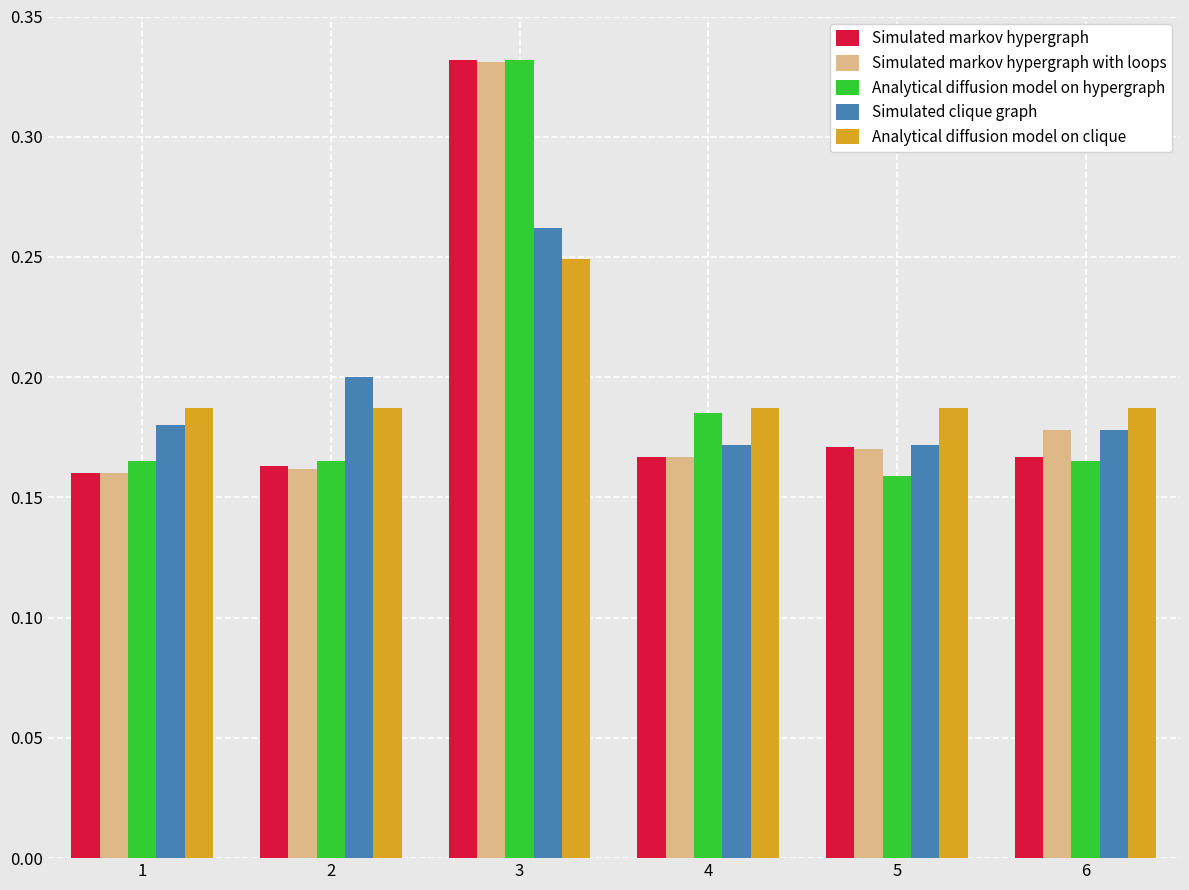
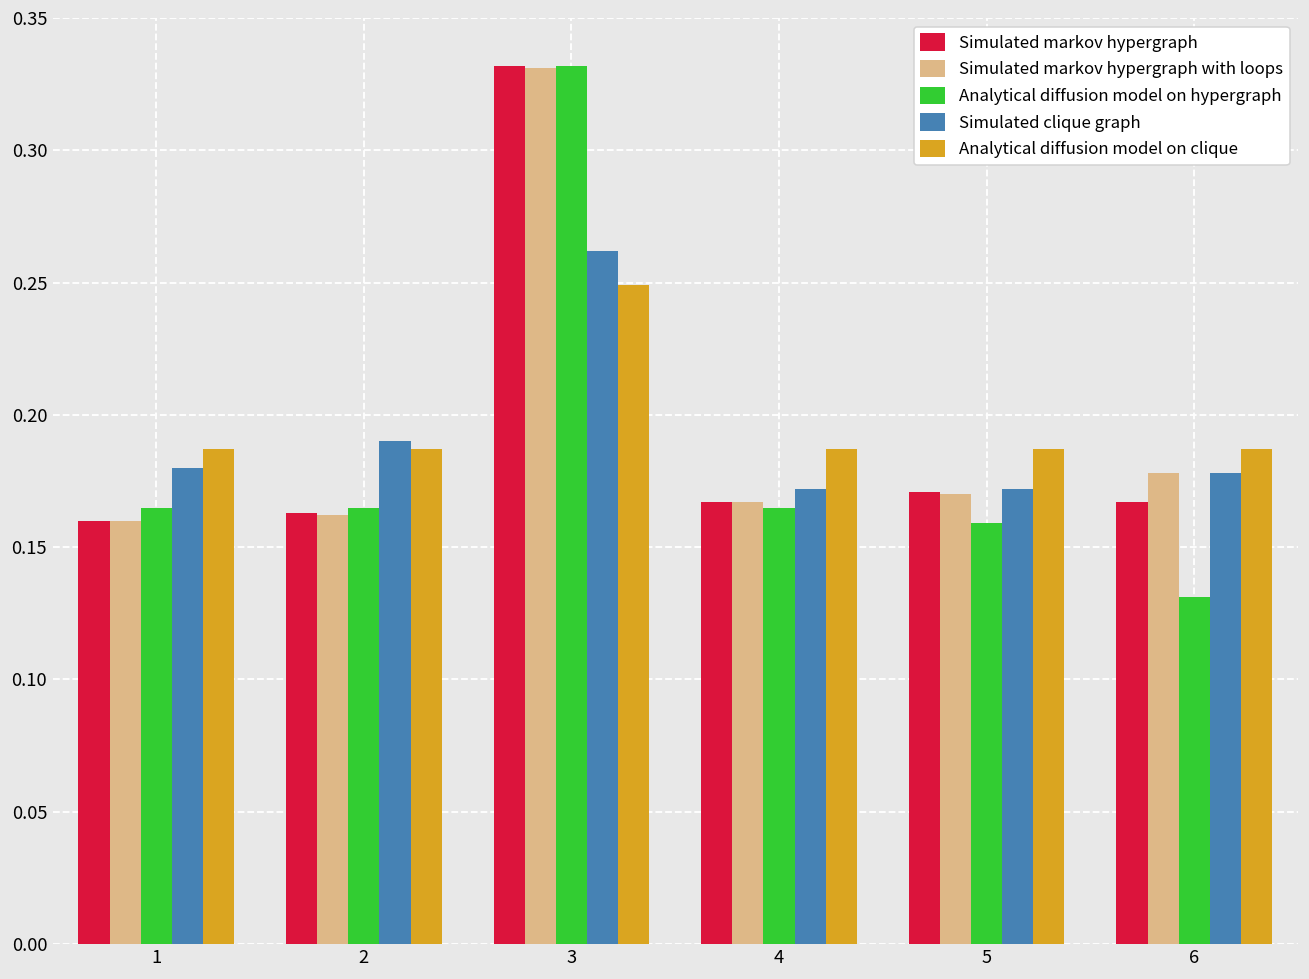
Simulated clique graph, 2: 0.20 -> 0.19
Analytical diffusion model on hypergraph, 4: 0.185 -> 0.165
Analytical diffusion model on hypergraph, 6: 0.165 -> 0.131
